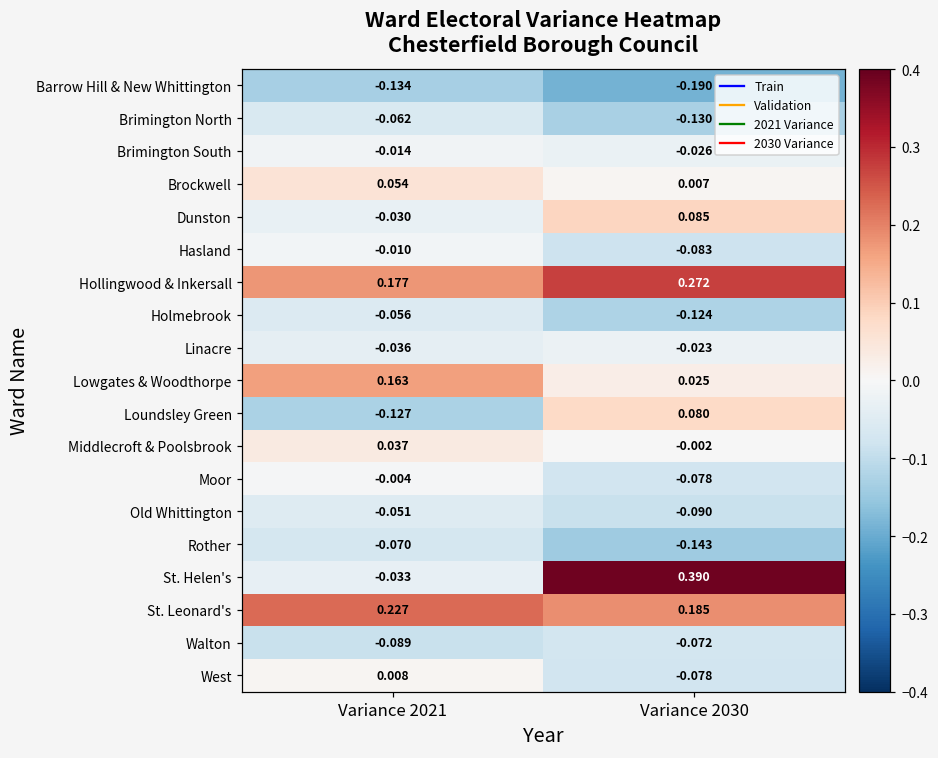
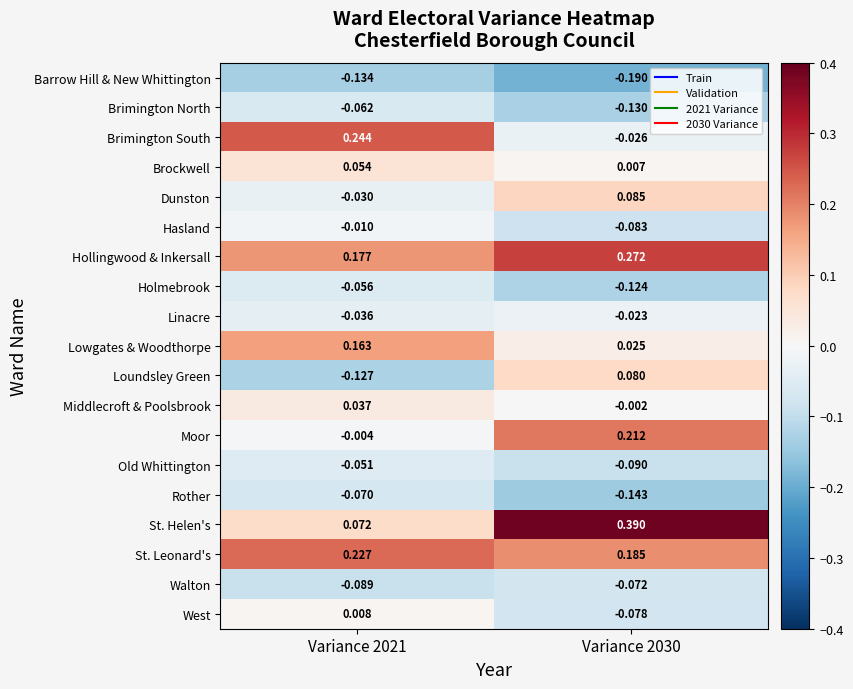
Brimington South, Variance 2021: -0.014 -> 0.244
Moor, Variance 2030: -0.078 -> 0.212
St. Helen's, Variance 2021: -0.033 -> 0.072
